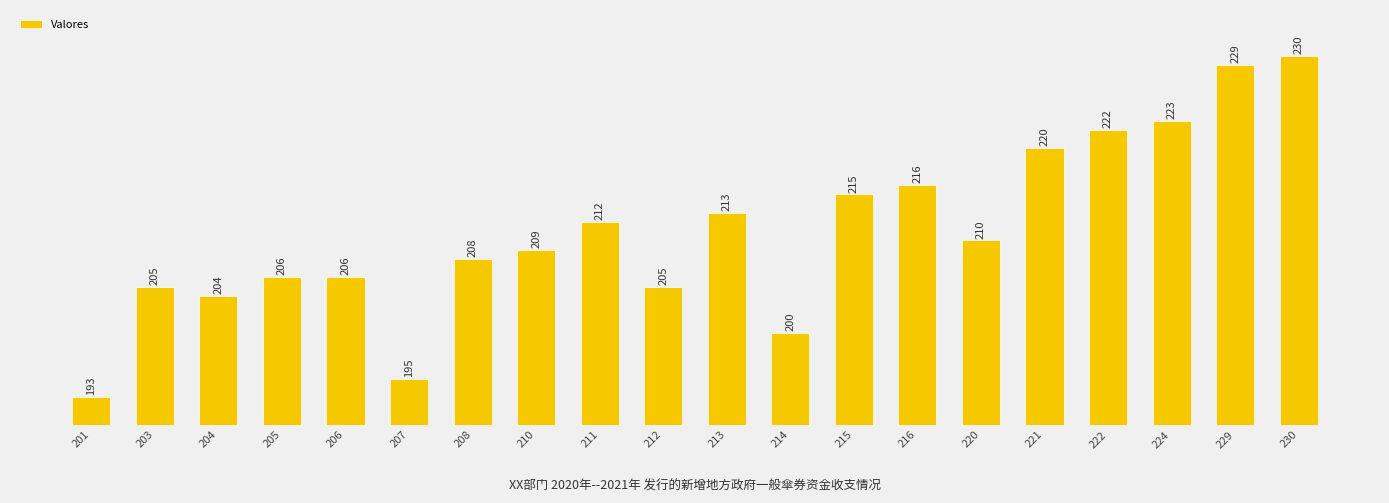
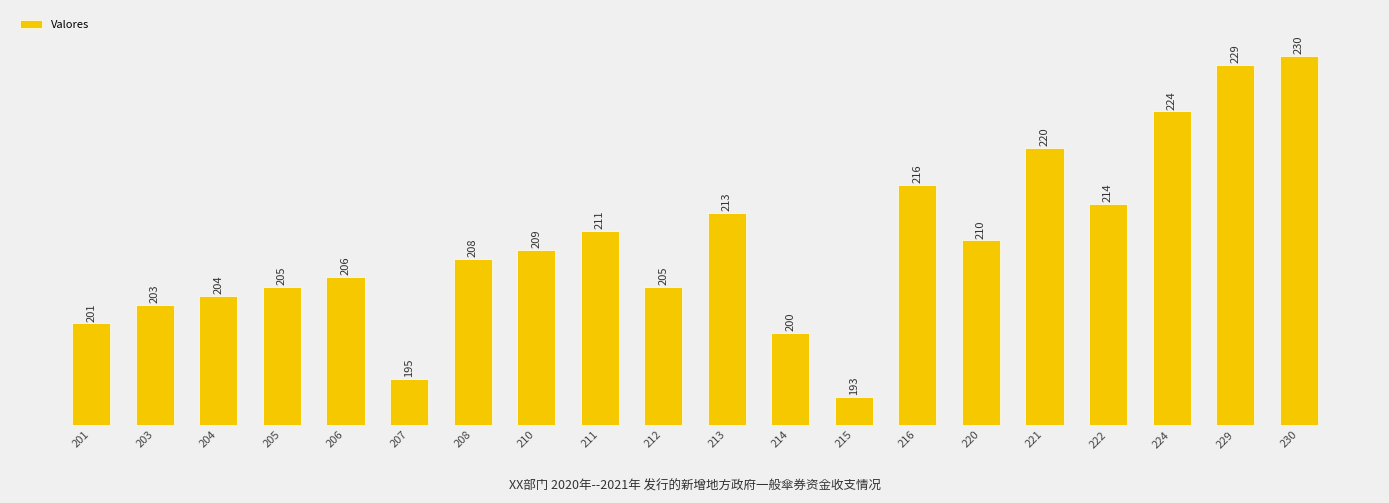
201: 193 -> 201
203: 205 -> 203
205: 206 -> 205
211: 212 -> 211
215: 215 -> 193
222: 222 -> 214
224: 223 -> 224
